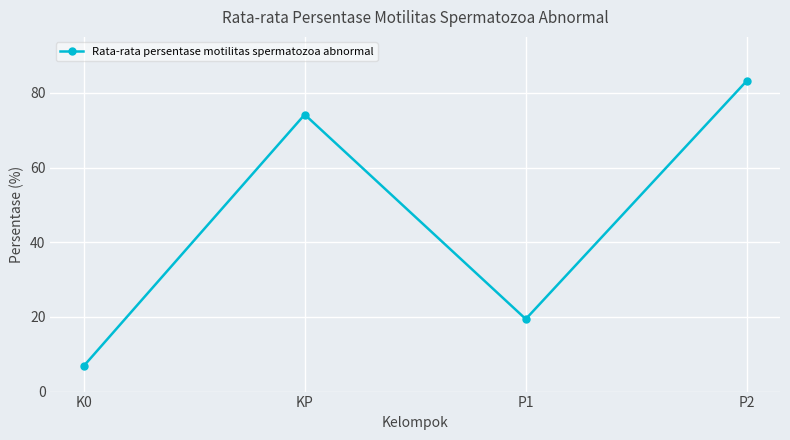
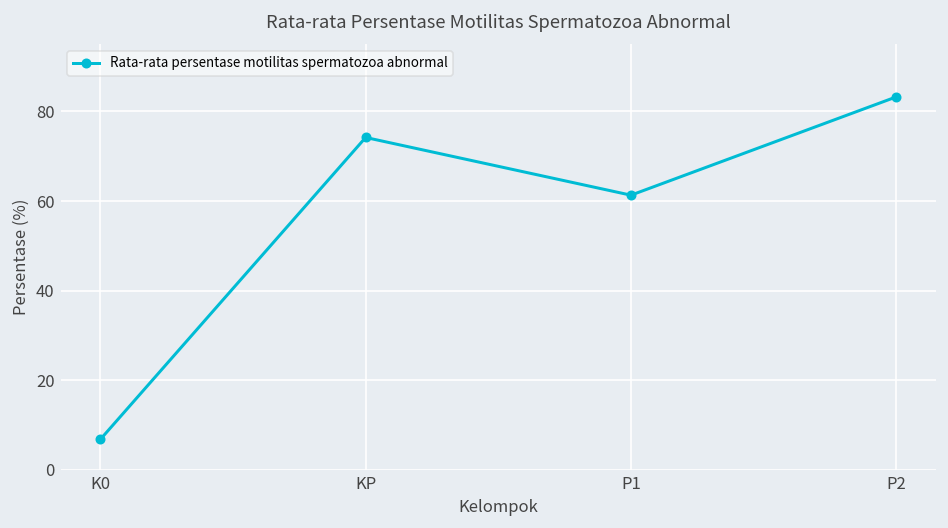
P1: 19 -> 61
